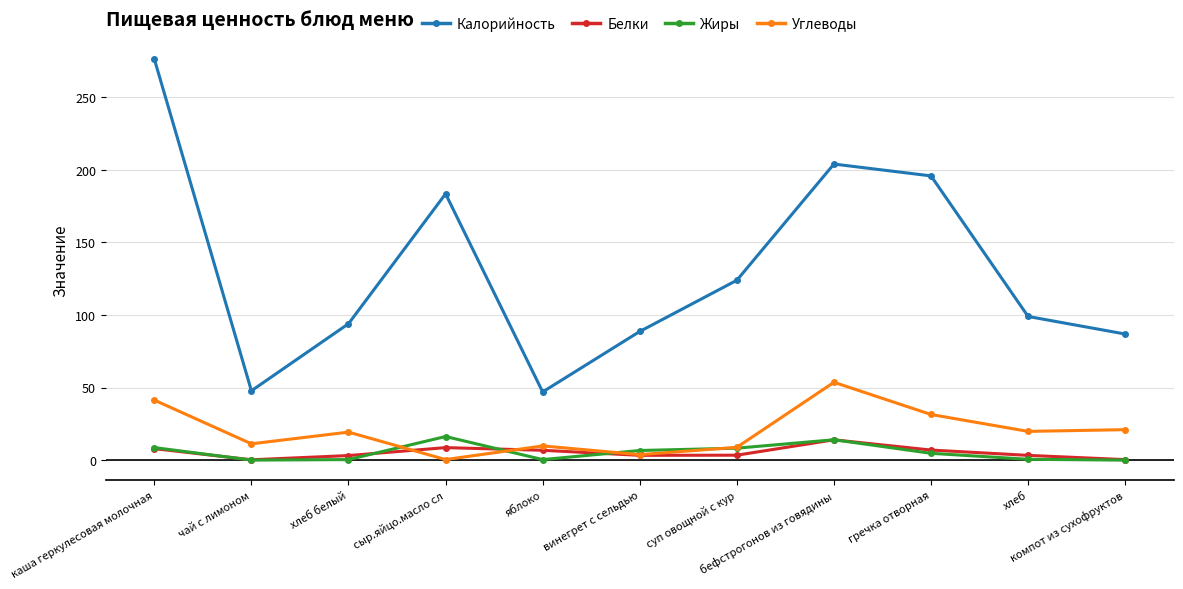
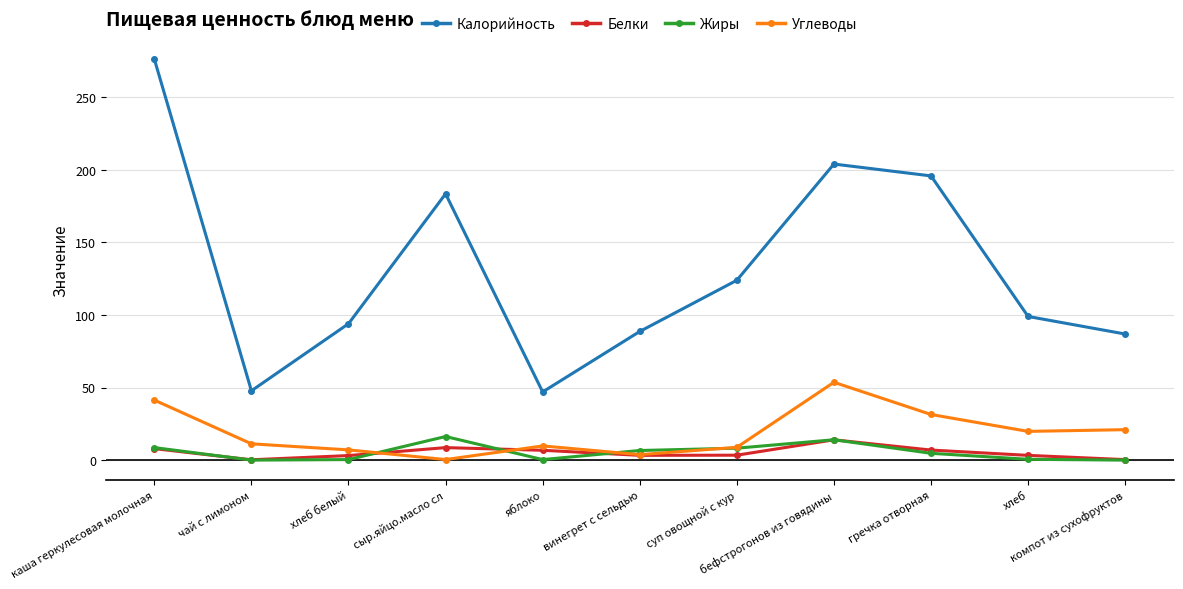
Углеводы, хлеб белый: 19 -> 7
